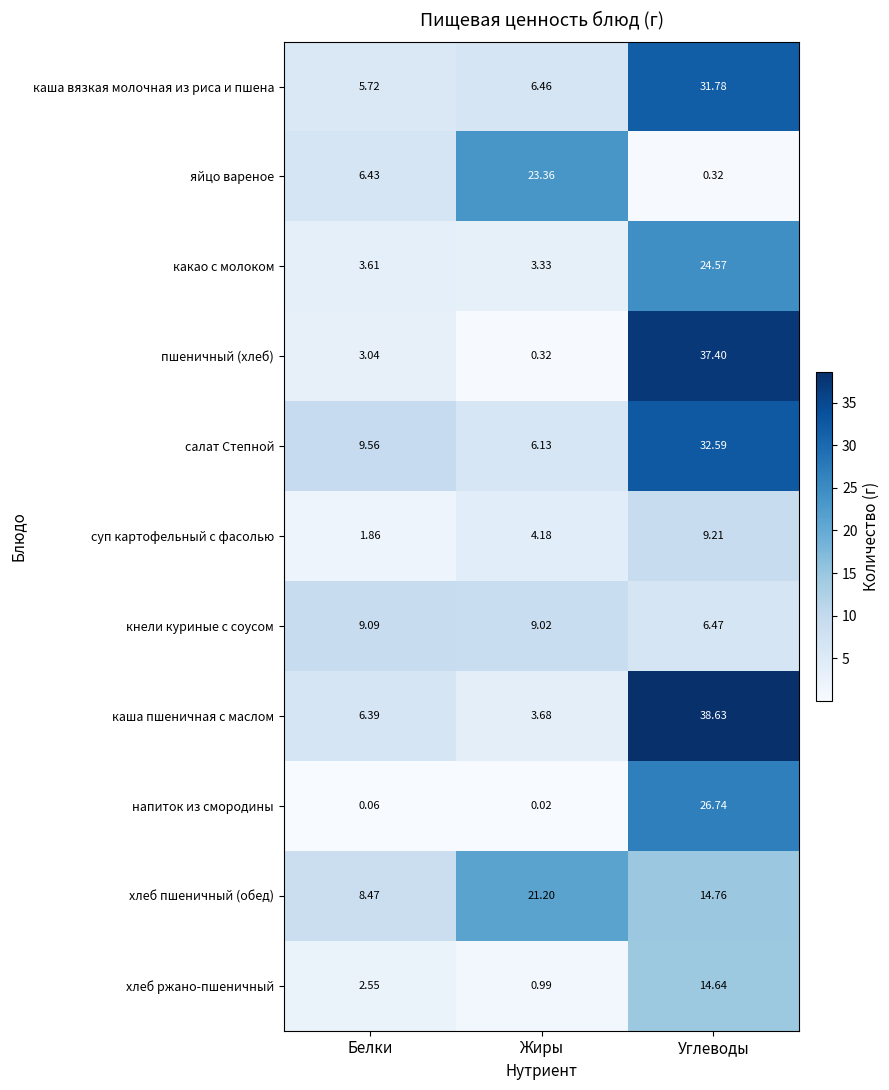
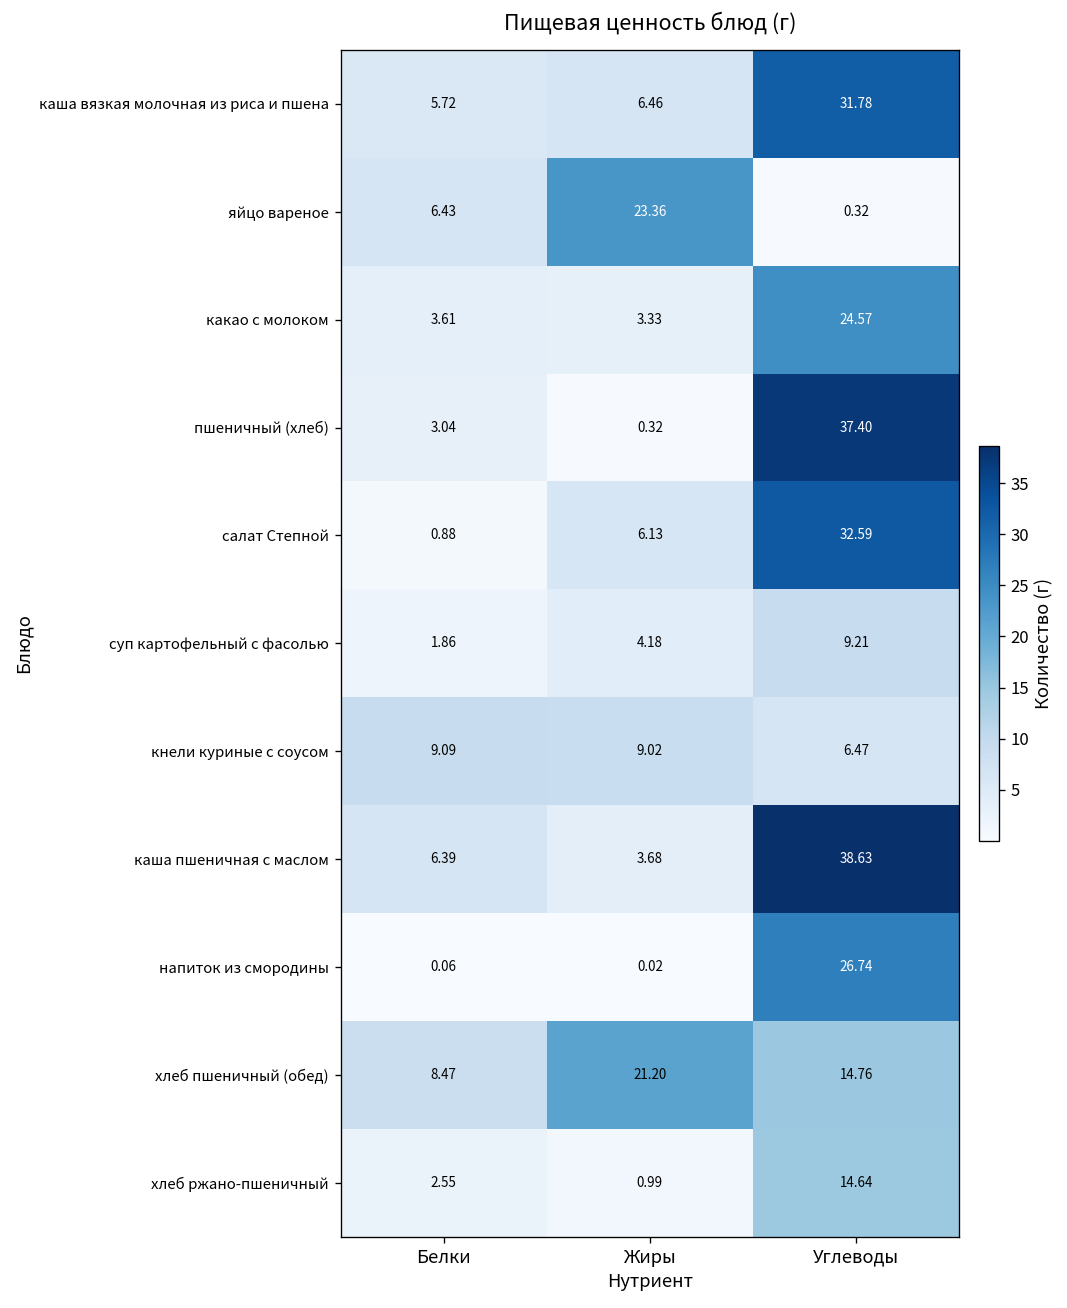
салат Степной, Белки: 9.56 -> 0.88
